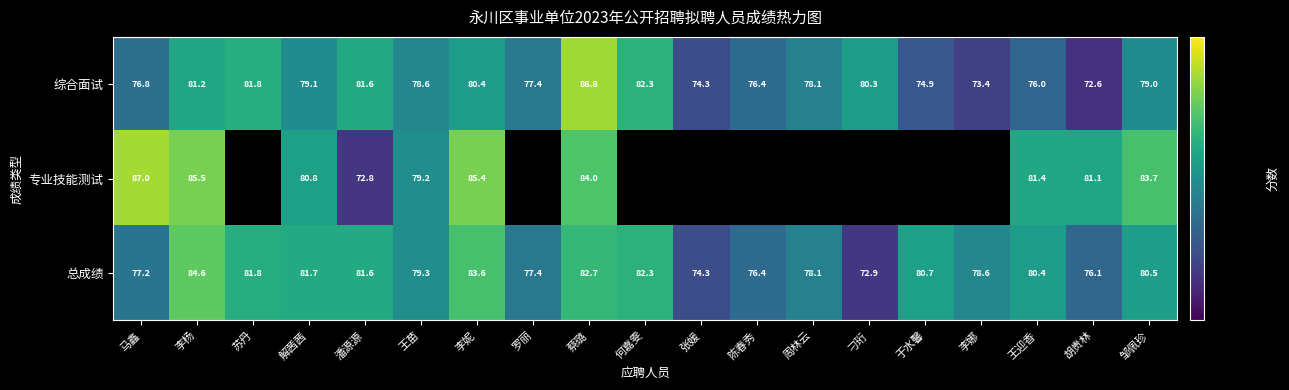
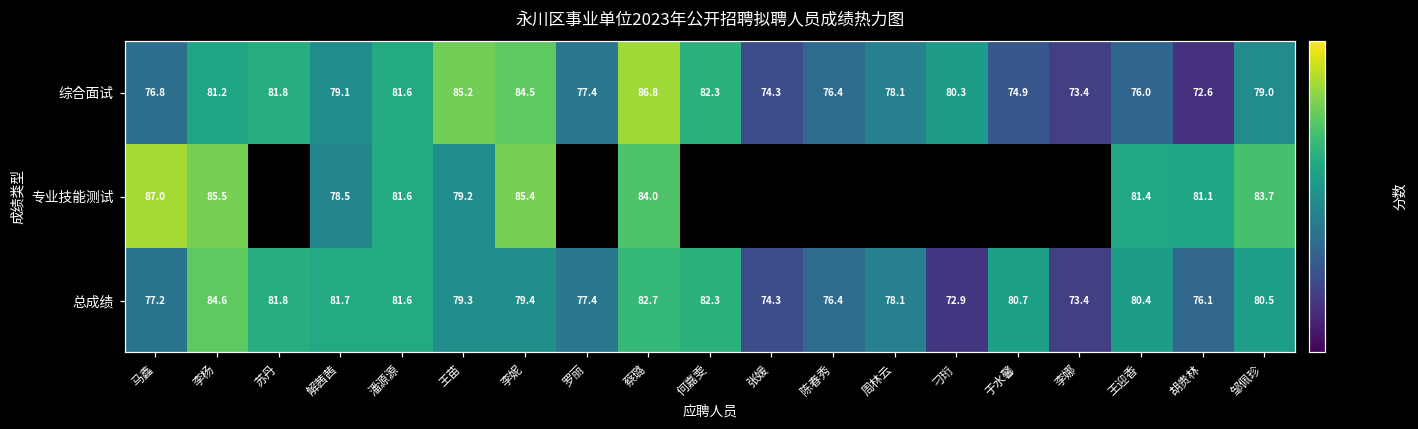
综合面试, 王苗: 78.6 -> 85.2
综合面试, 李妮: 80.4 -> 84.5
专业技能测试, 解茜茜: 80.8 -> 78.5
专业技能测试, 潘源源: 72.8 -> 81.6
总成绩, 李妮: 83.6 -> 79.4
总成绩, 李娜: 78.6 -> 73.4
